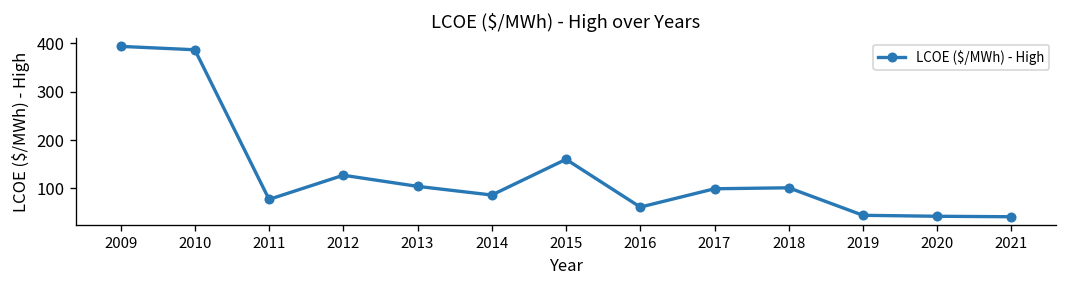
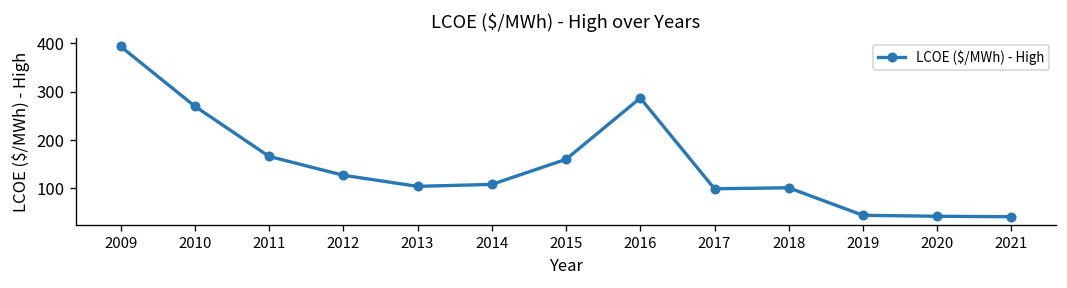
2010: 390 -> 270
2011: 80 -> 170
2014: 90 -> 110
2016: 60 -> 290
